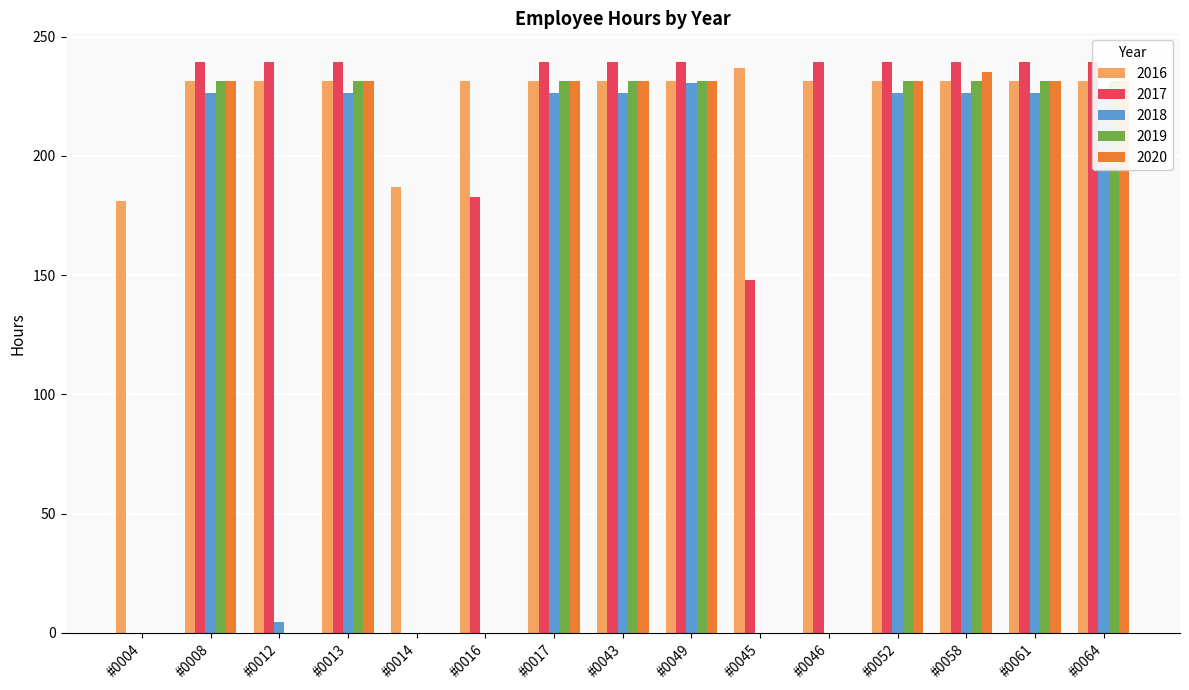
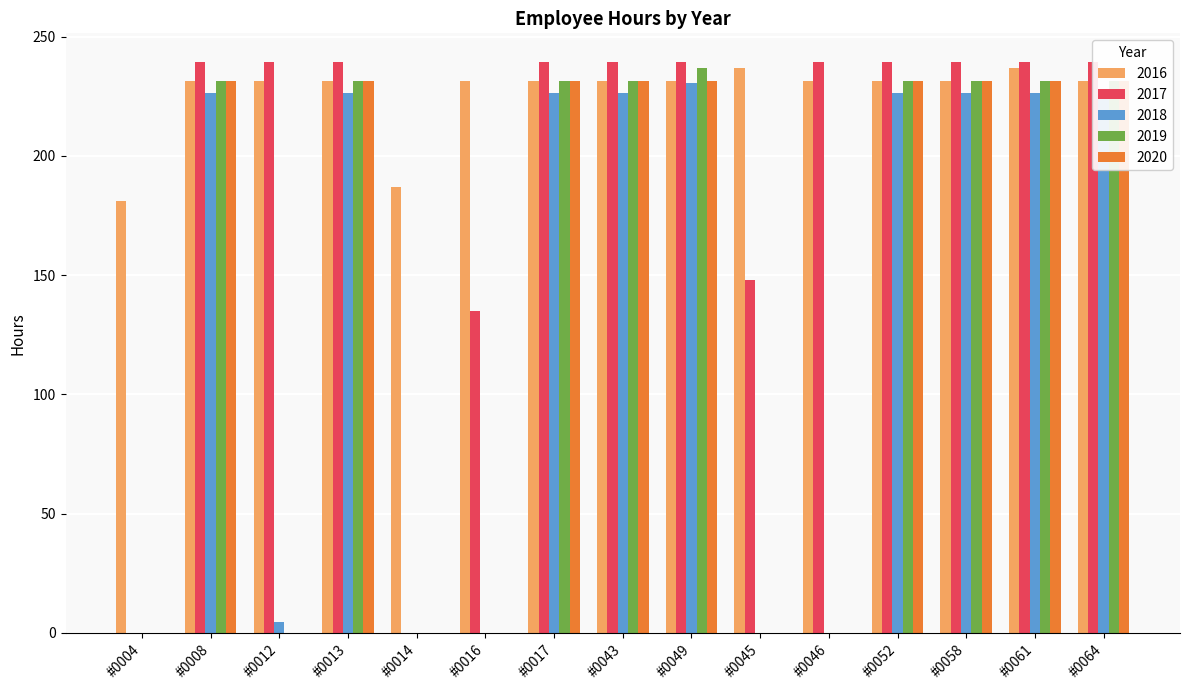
2017, #0016: 183 -> 135
2019, #0049: 231 -> 237
2020, #0058: 235 -> 231
2016, #0061: 231 -> 237
